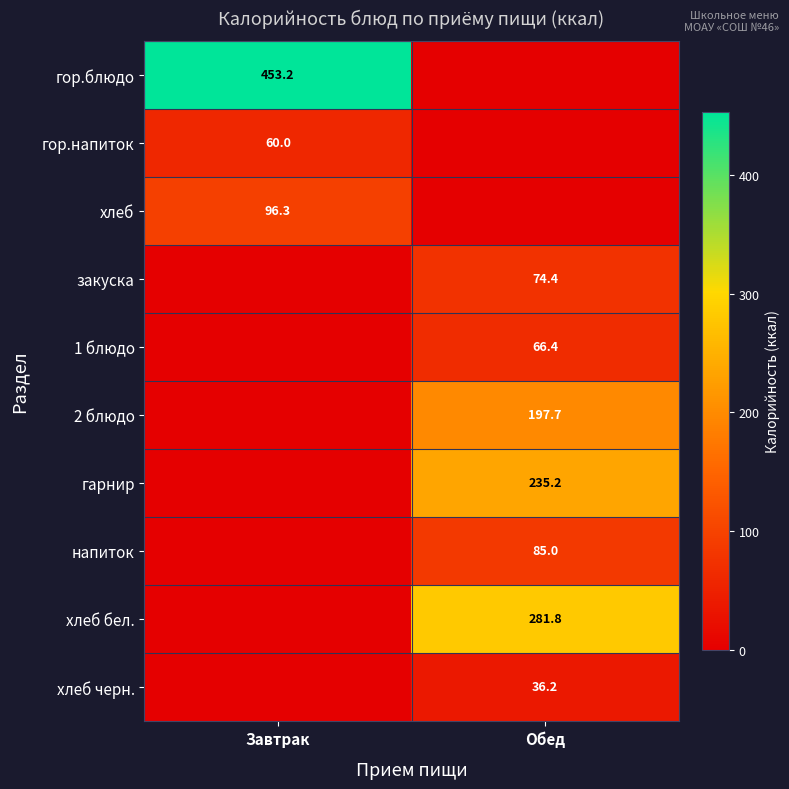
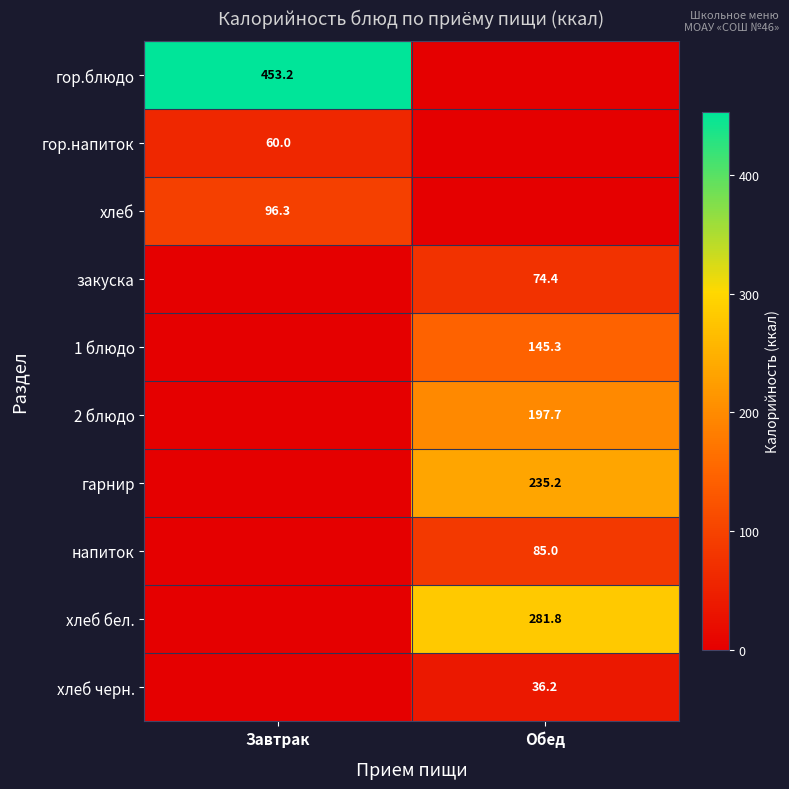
1 блюдо, Обед: 66.4 -> 145.3
